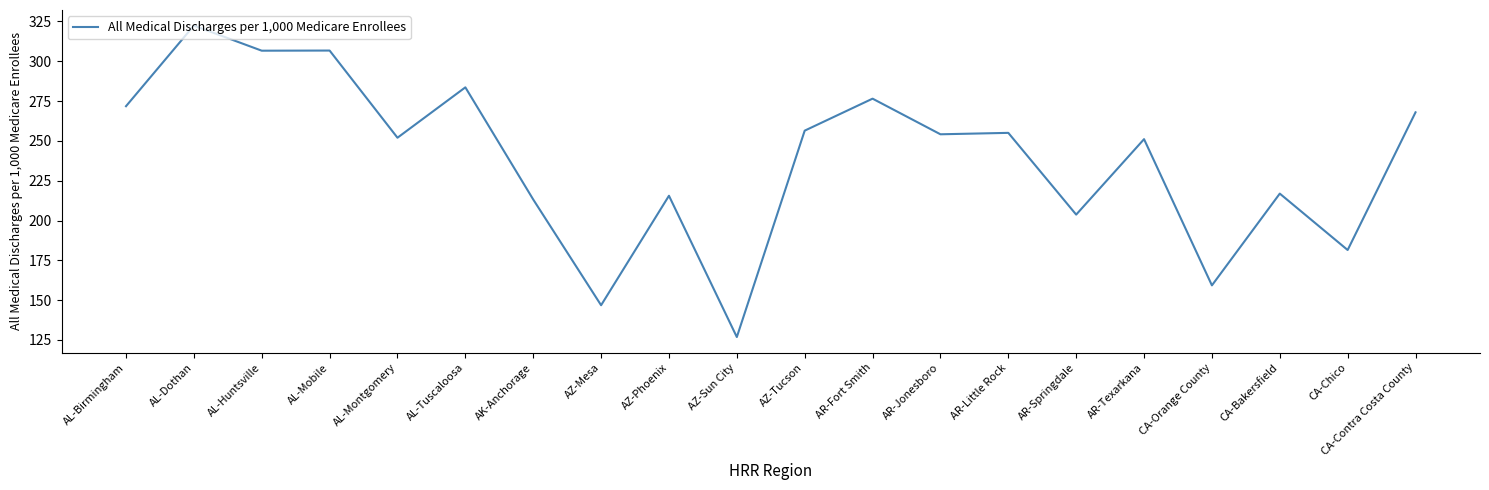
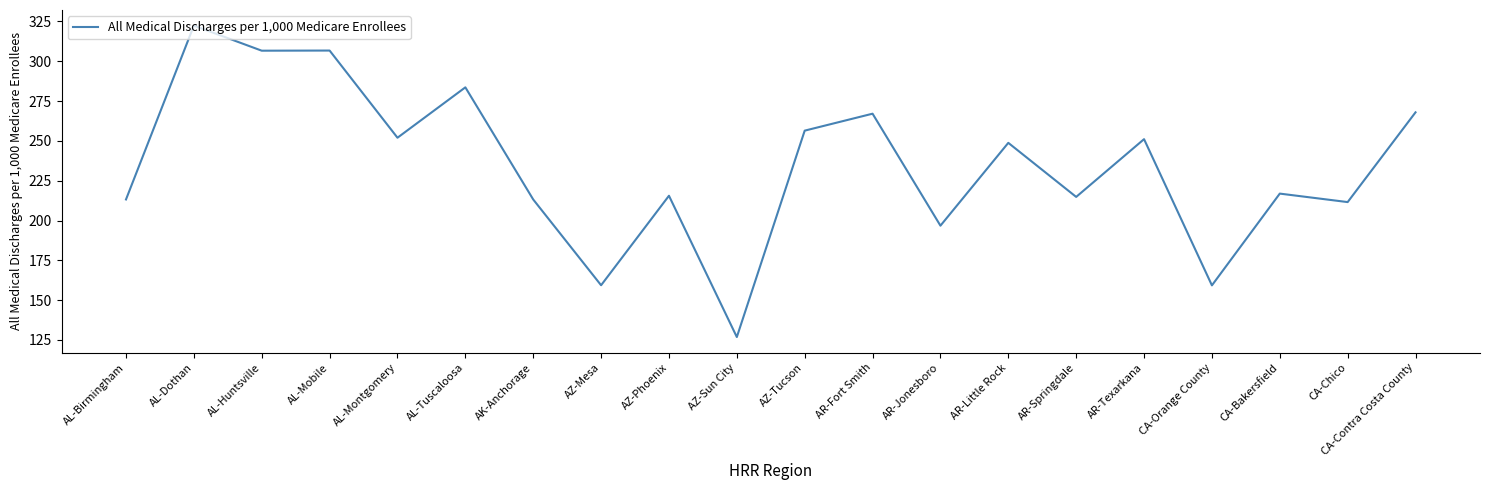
AL-Birmingham: 272 -> 213
AZ-Mesa: 147 -> 159
AR-Fort Smith: 277 -> 267
AR-Jonesboro: 254 -> 197
AR-Little Rock: 255 -> 249
AR-Springdale: 204 -> 215
CA-Chico: 181 -> 212
